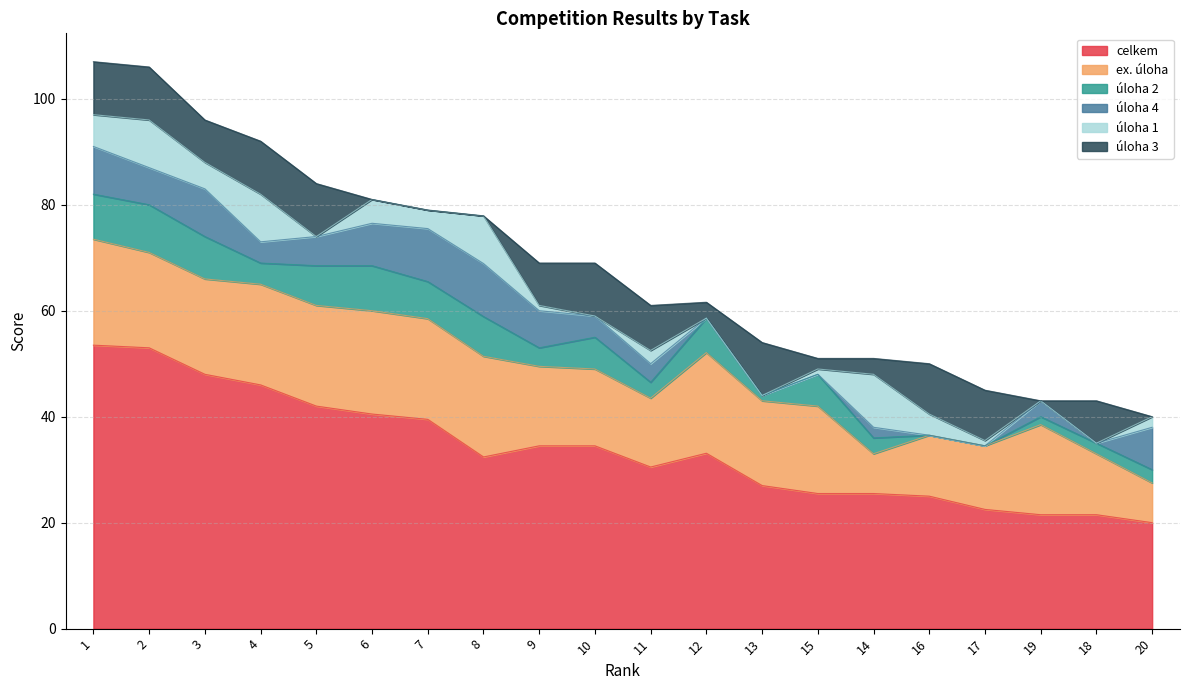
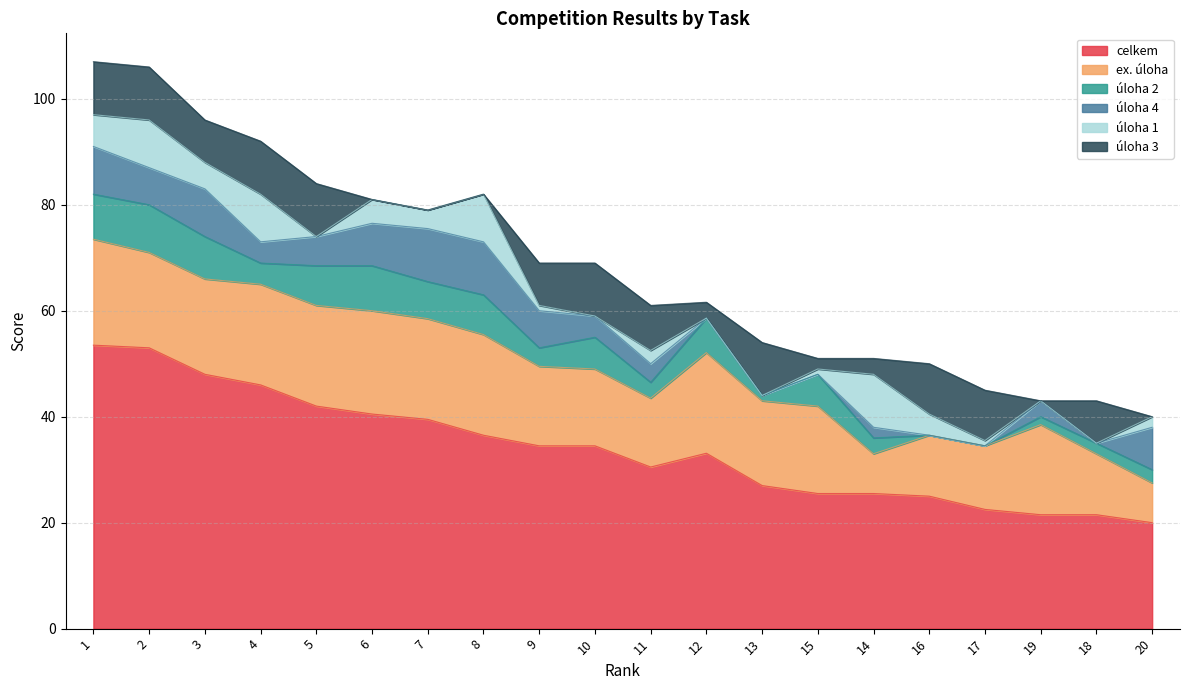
celkem, 8: 32 -> 37
